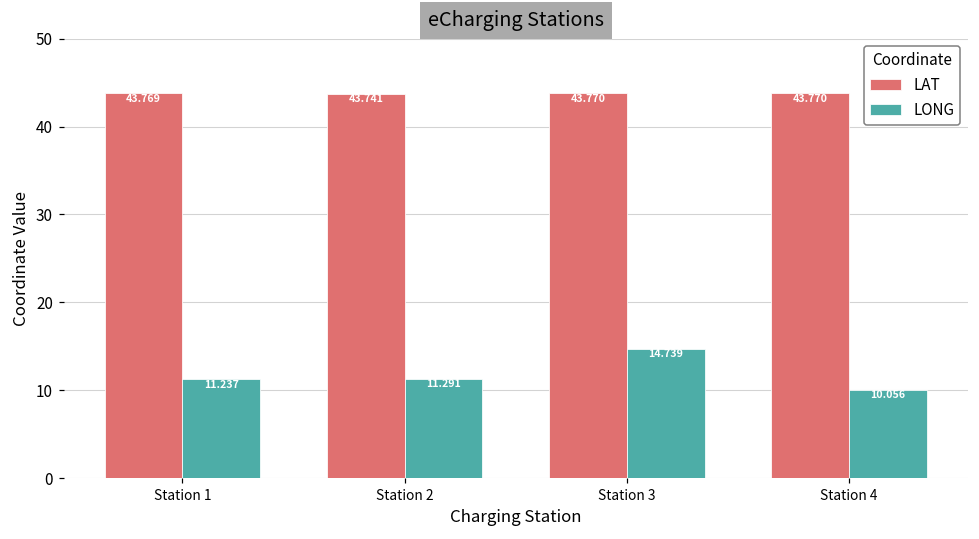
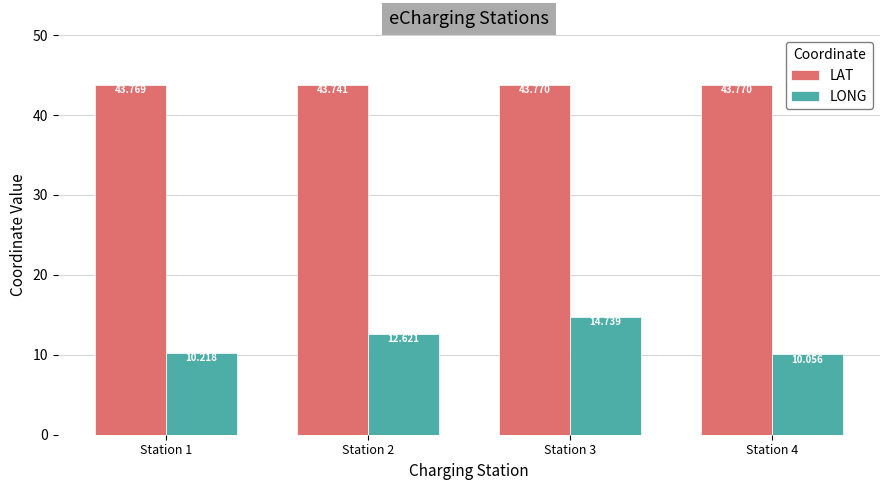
LONG, Station 1: 11.237 -> 10.218
LONG, Station 2: 11.291 -> 12.621
